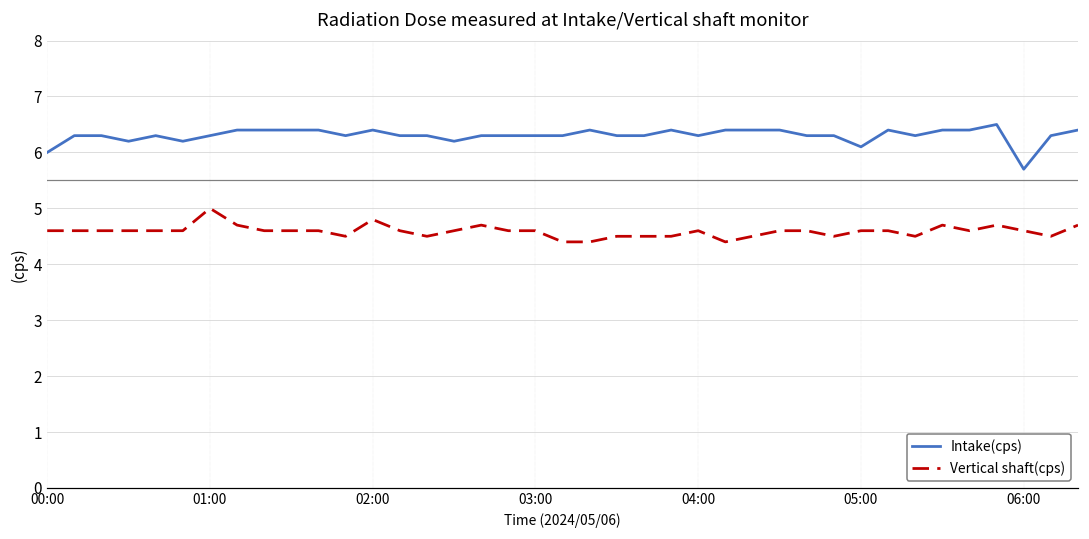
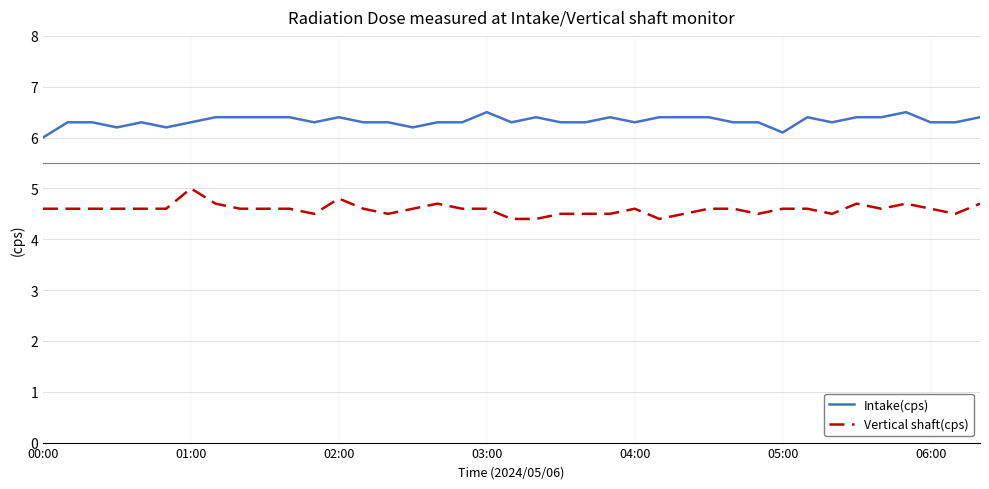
Intake(cps), 03:00: 6.3 -> 6.5
Intake(cps), 06:00: 5.7 -> 6.3
